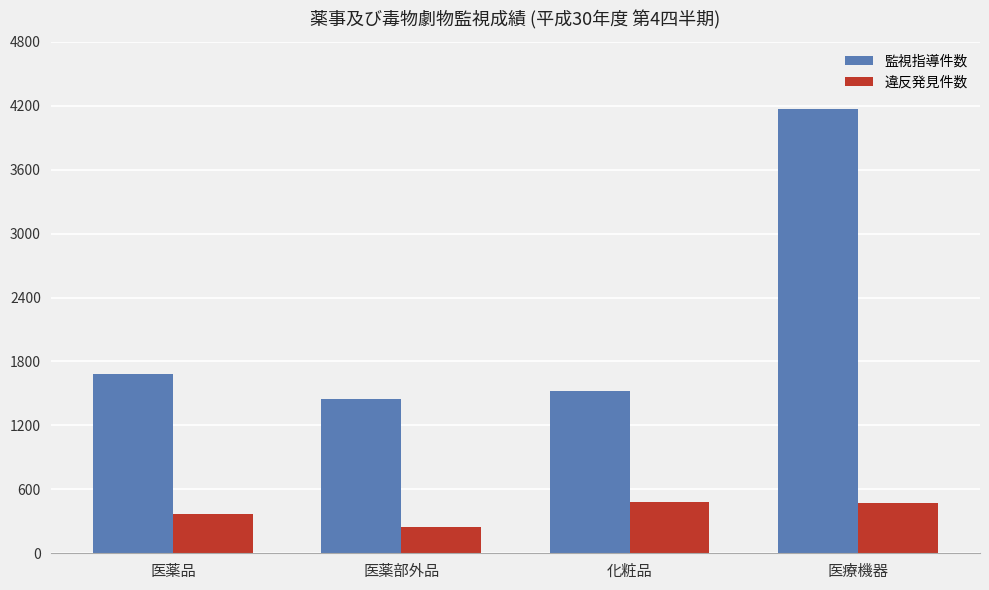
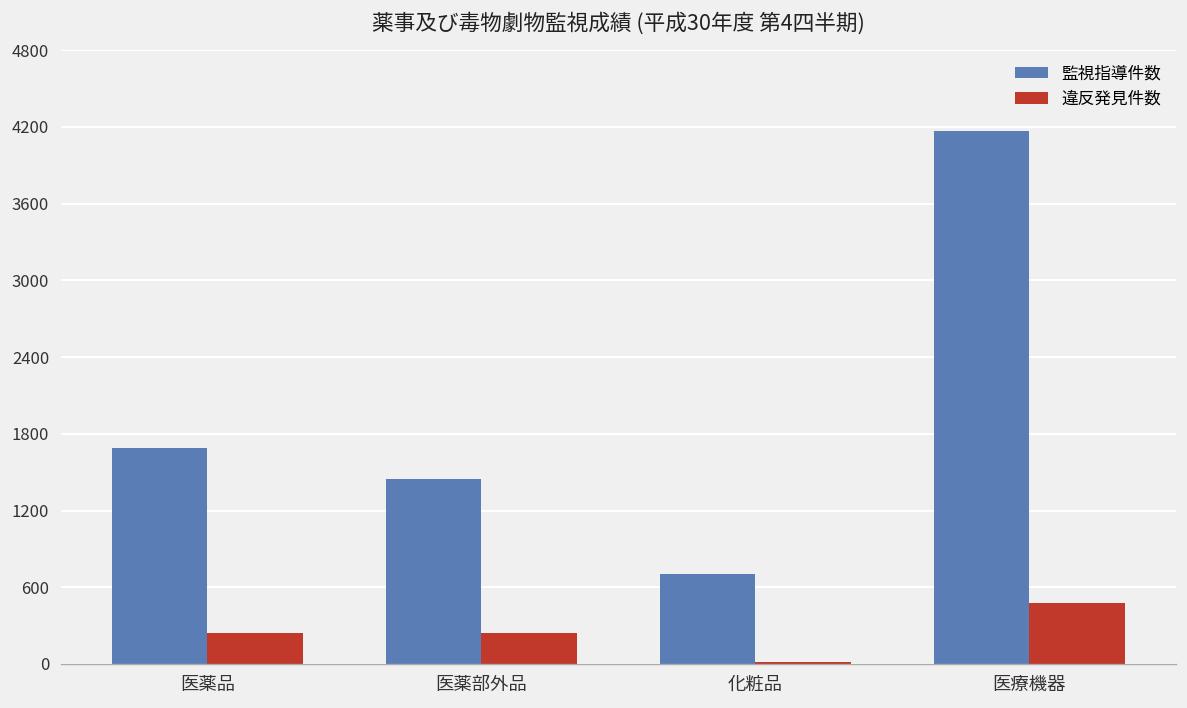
違反発見件数, 医薬品: 370 -> 240
監視指導件数, 化粧品: 1530 -> 700
違反発見件数, 化粧品: 480 -> 10
